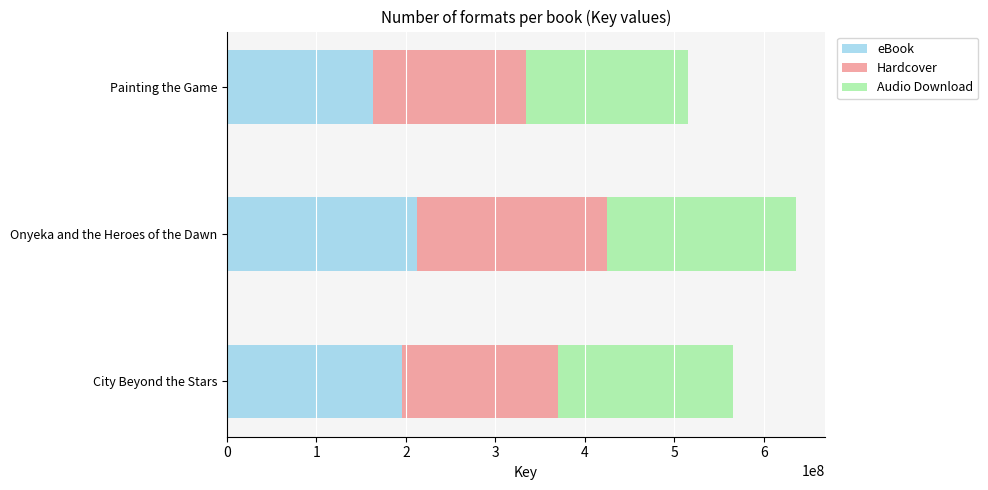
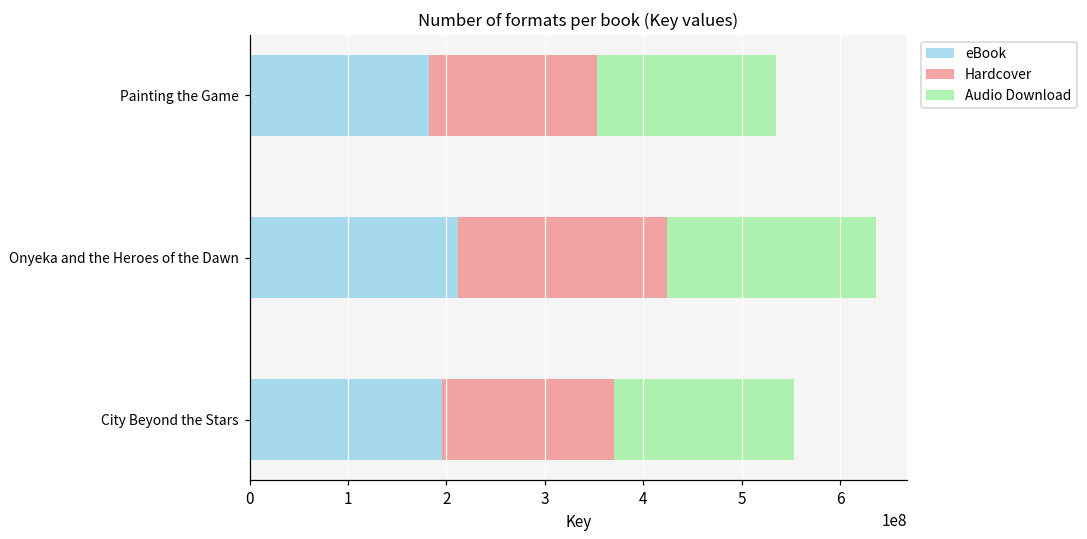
eBook, Painting the Game: 160000000 -> 180000000
Audio Download, City Beyond the Stars: 200000000 -> 180000000
